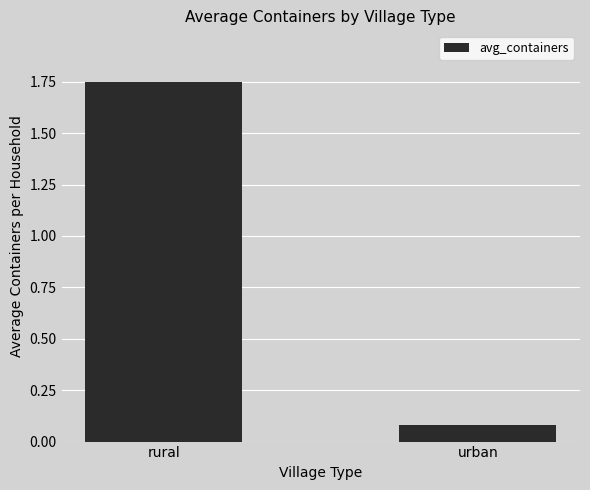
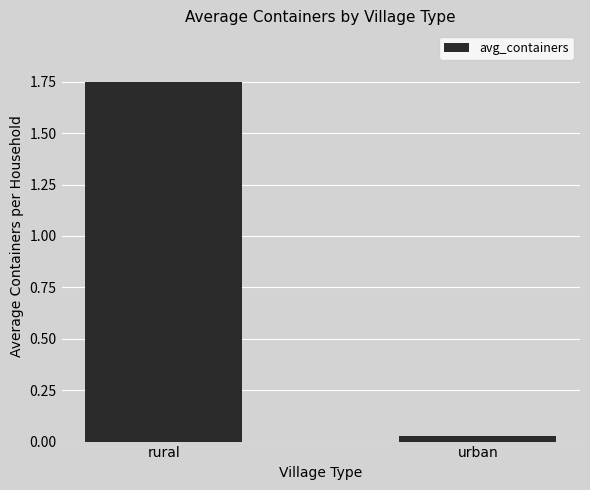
urban: 0.08 -> 0.03
